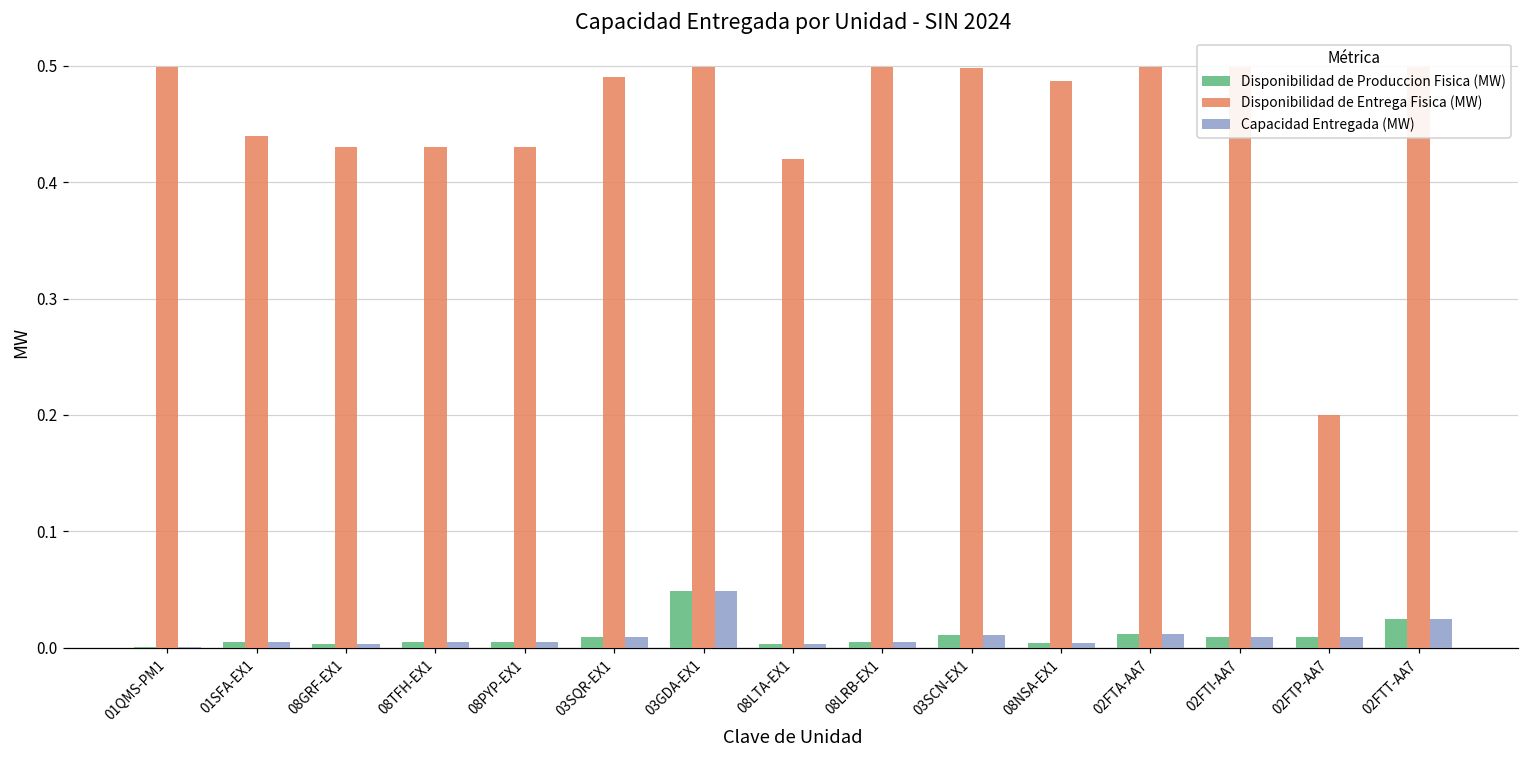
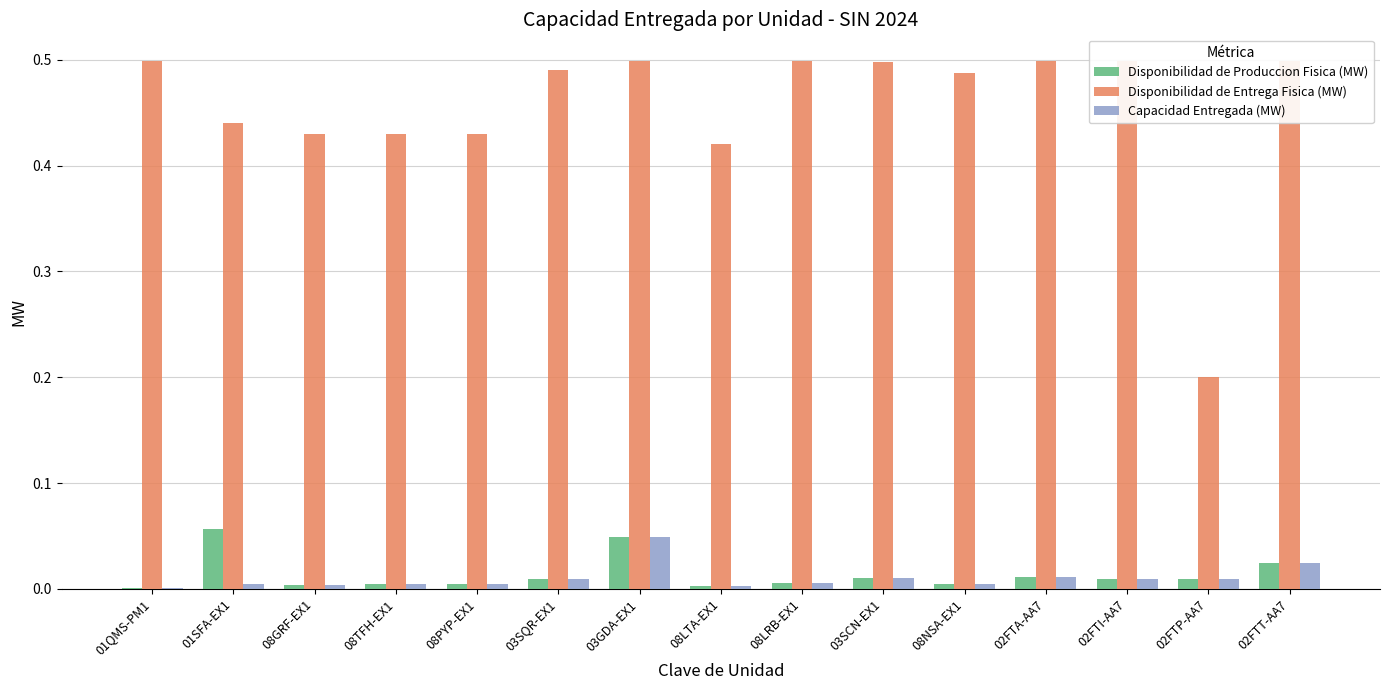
Disponibilidad de Produccion Fisica (MW), 01SFA-EX1: 0.005 -> 0.057
